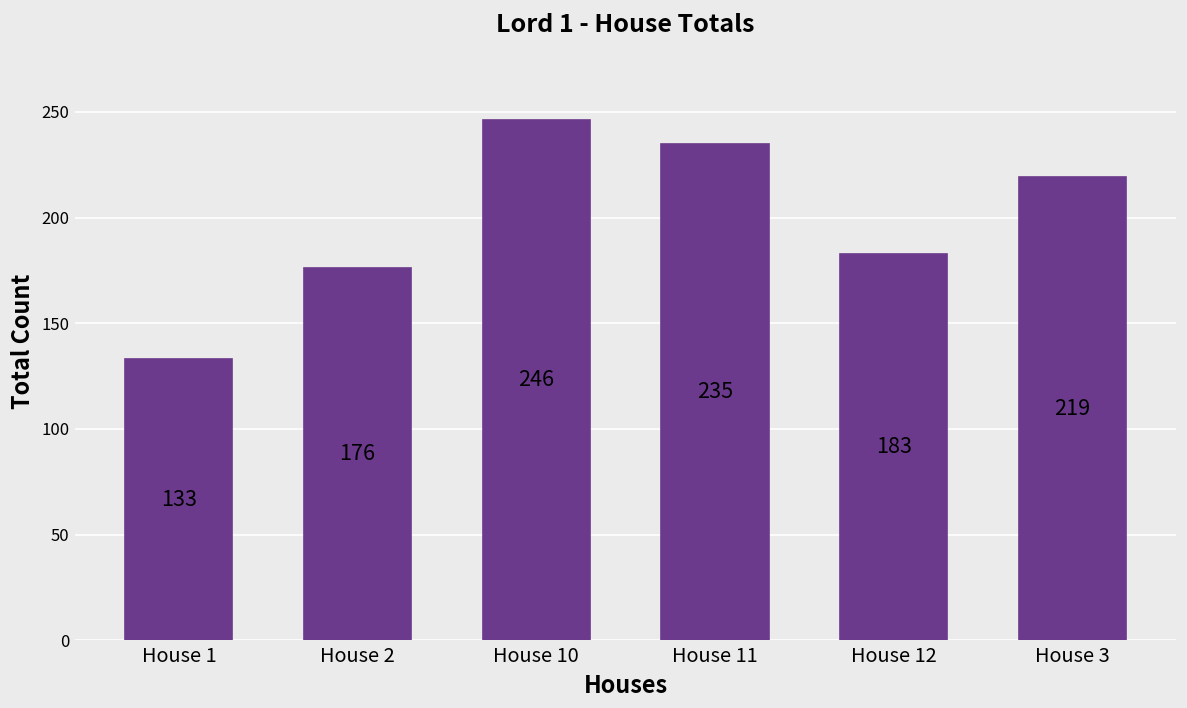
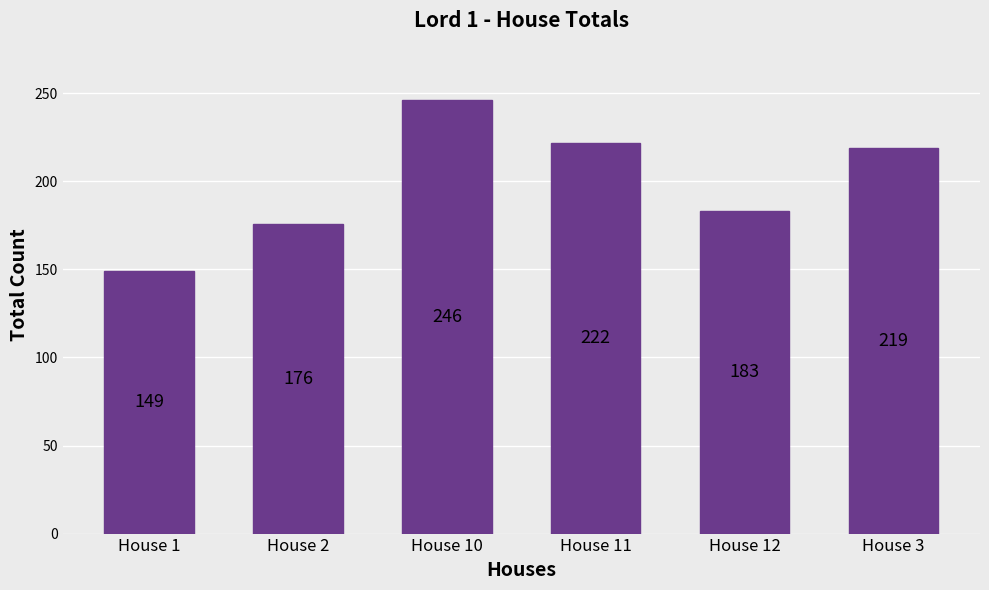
House 1: 133 -> 149
House 11: 235 -> 222
